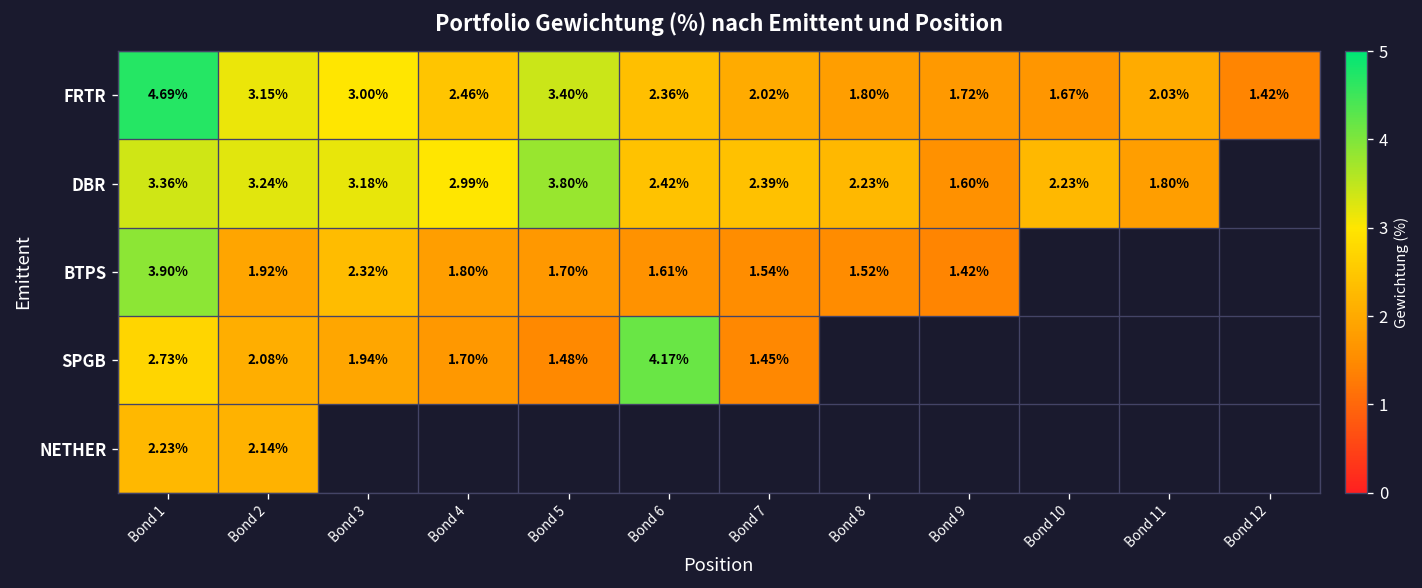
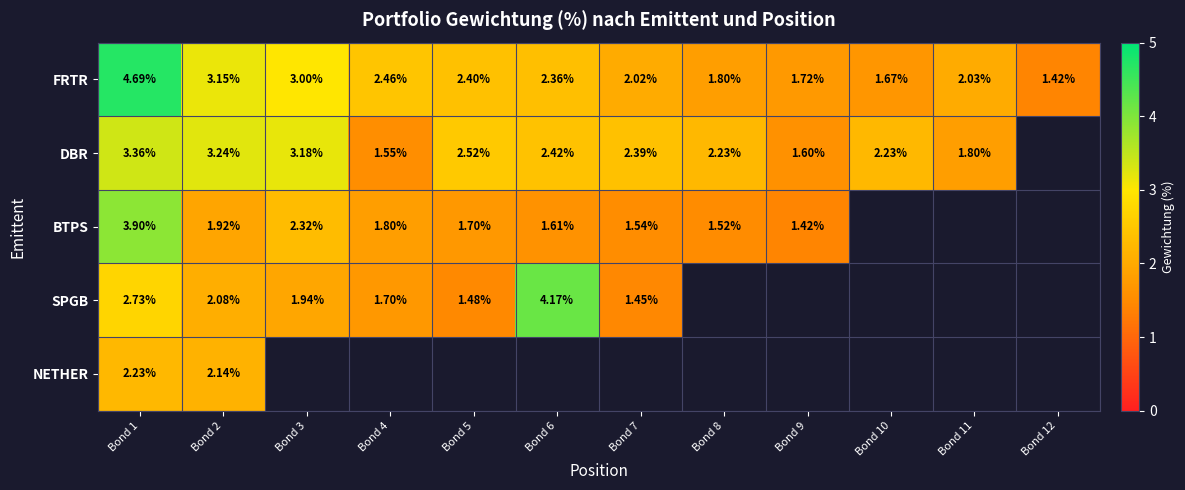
FRTR, Bond 5: 3.40% -> 2.40%
DBR, Bond 4: 2.99% -> 1.55%
DBR, Bond 5: 3.80% -> 2.52%
